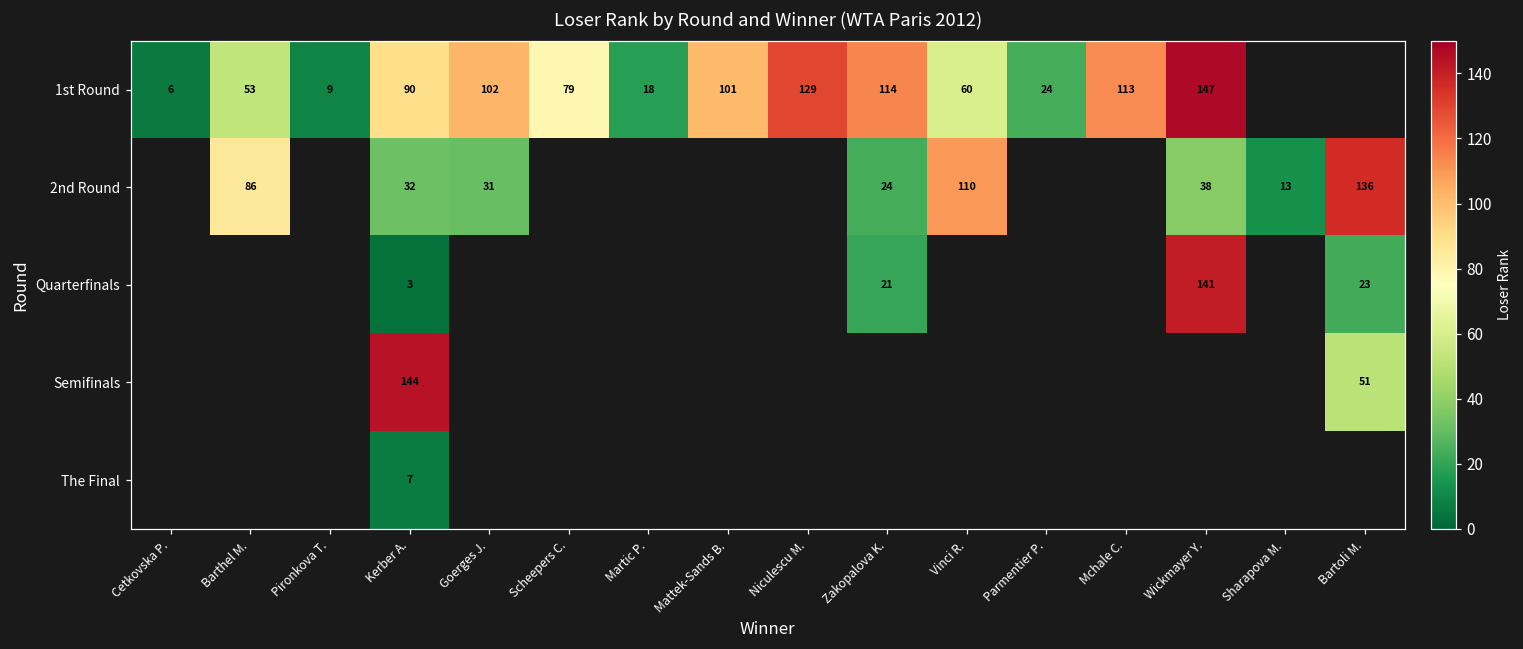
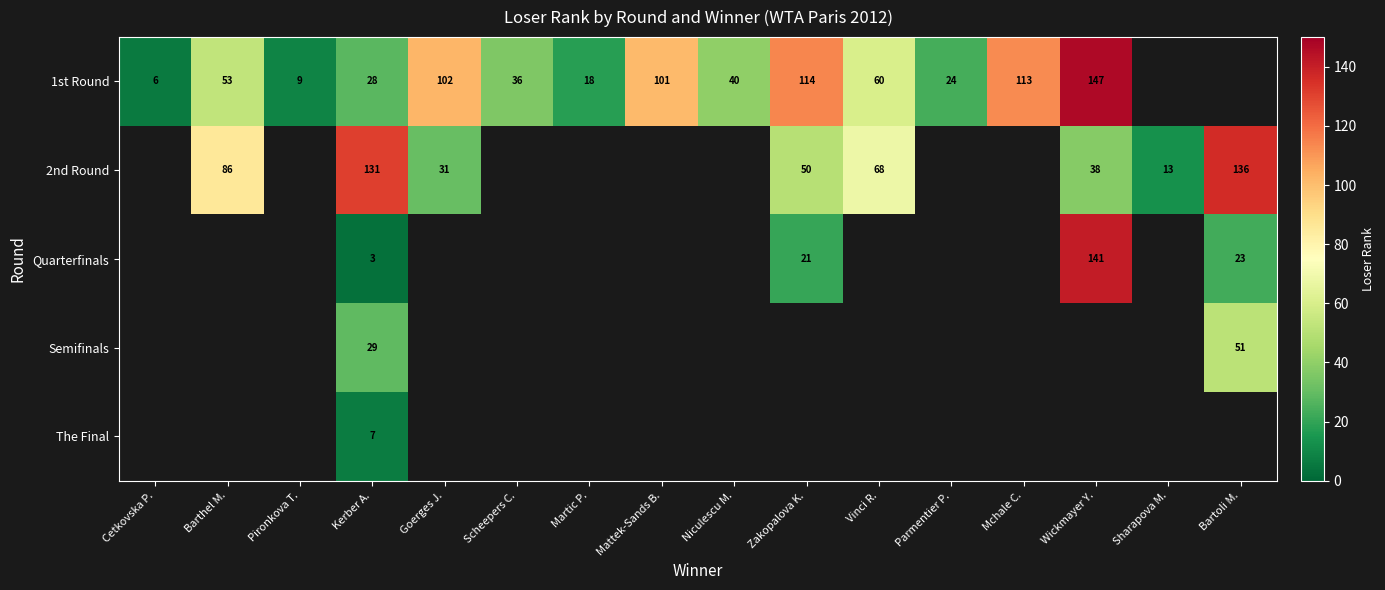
1st Round, Kerber A.: 90 -> 28
1st Round, Scheepers C.: 79 -> 36
1st Round, Niculescu M.: 129 -> 40
2nd Round, Kerber A.: 32 -> 131
2nd Round, Zakopalova K.: 24 -> 50
2nd Round, Vinci R.: 110 -> 68
Semifinals, Kerber A.: 144 -> 29
